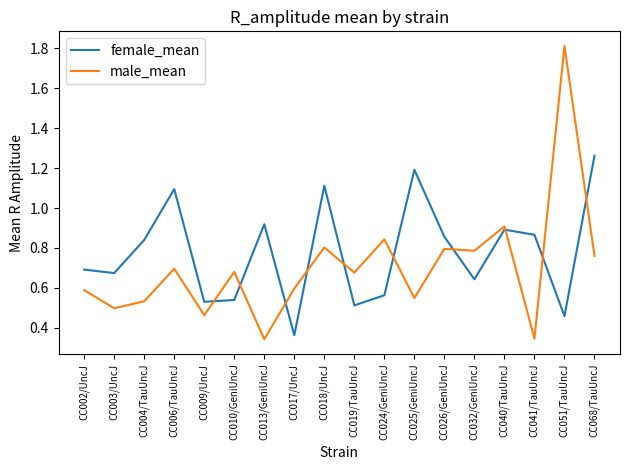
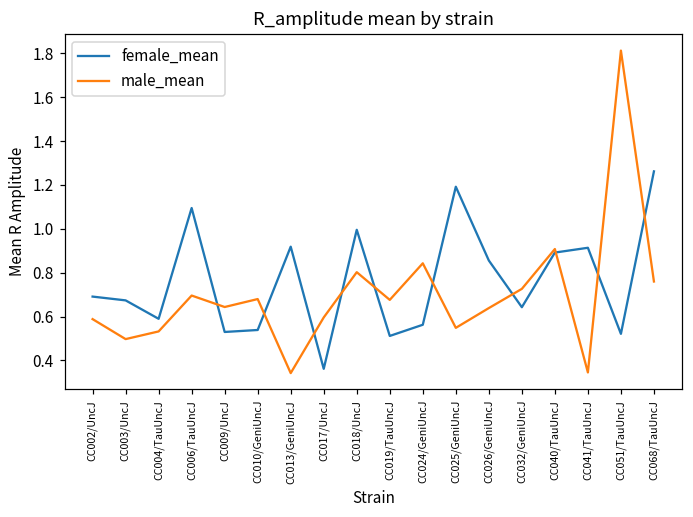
female_mean, CC004/TauUncJ: 0.84 -> 0.59
male_mean, CC009/UncJ: 0.46 -> 0.64
female_mean, CC018/UncJ: 1.11 -> 1.00
male_mean, CC026/GeniUncJ: 0.80 -> 0.64
male_mean, CC032/GeniUncJ: 0.79 -> 0.73
female_mean, CC041/TauUncJ: 0.87 -> 0.91
female_mean, CC051/TauUncJ: 0.46 -> 0.52
